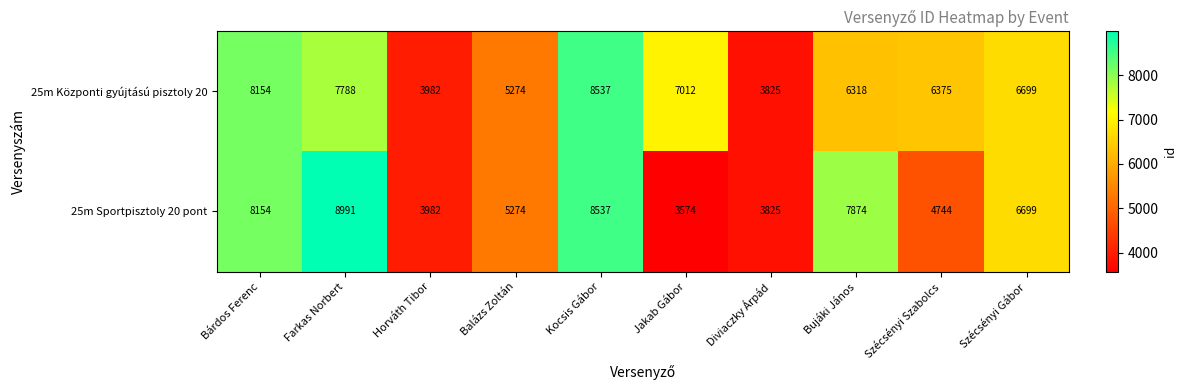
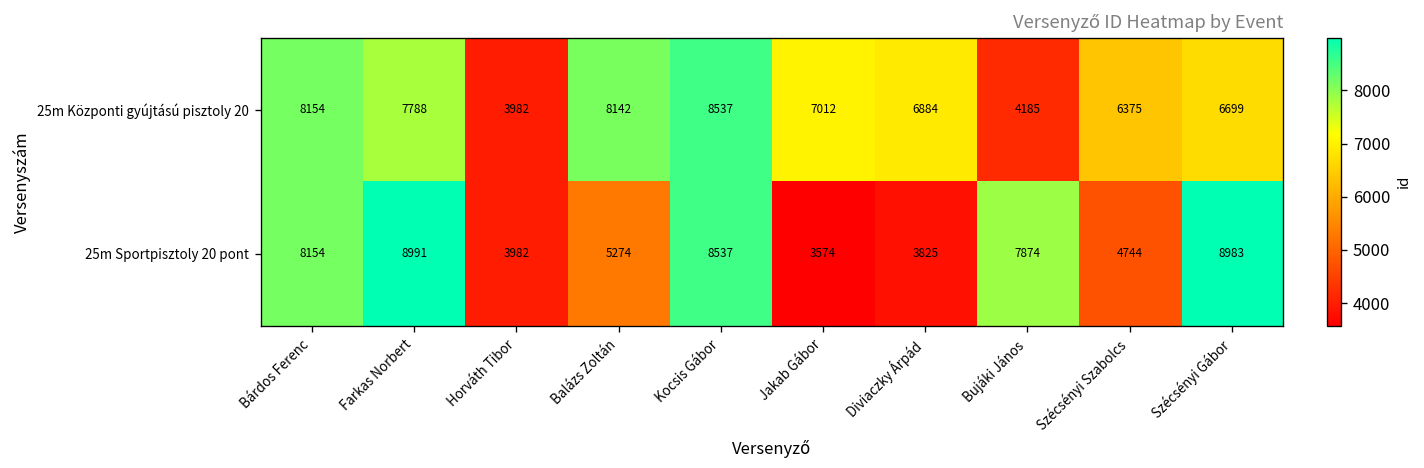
25m Központi gyújtású pisztoly 20, Balázs Zoltán: 5274 -> 8142
25m Központi gyújtású pisztoly 20, Diviaczky Árpád: 3825 -> 6884
25m Központi gyújtású pisztoly 20, Bujáki János: 6318 -> 4185
25m Sportpisztoly 20 pont, Szécsényi Gábor: 6699 -> 8983
